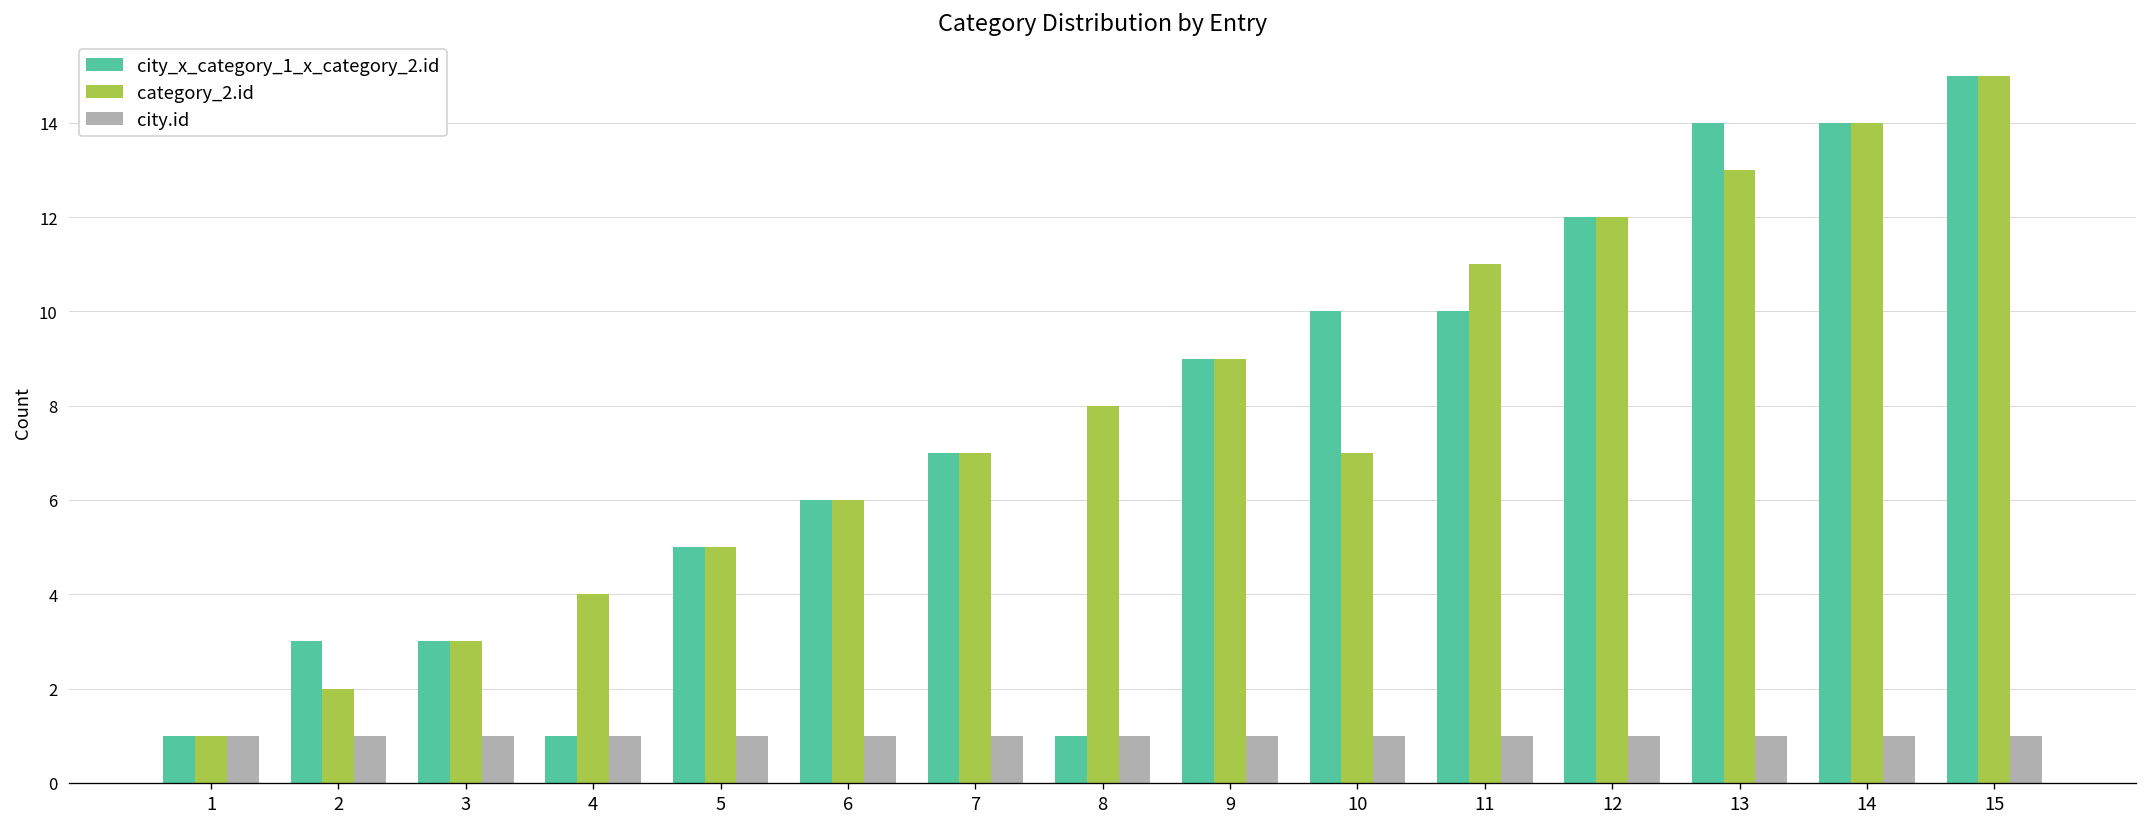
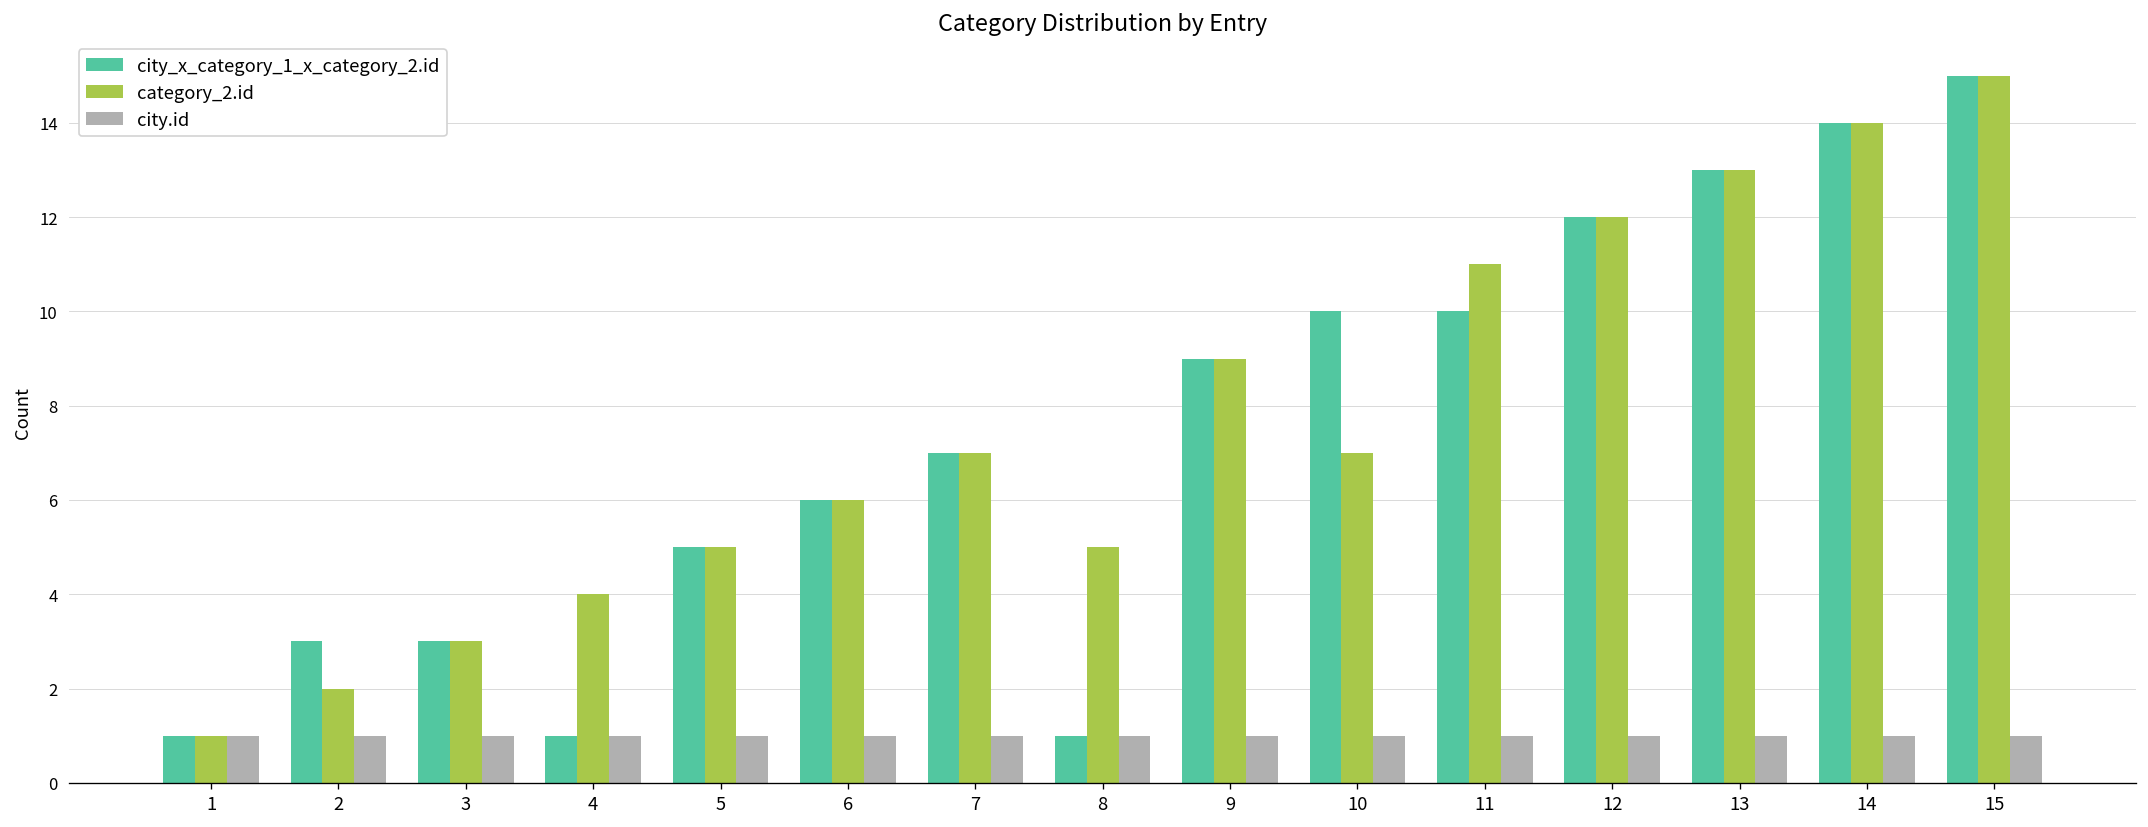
category_2.id, 8: 8 -> 5
city_x_category_1_x_category_2.id, 13: 14 -> 13
